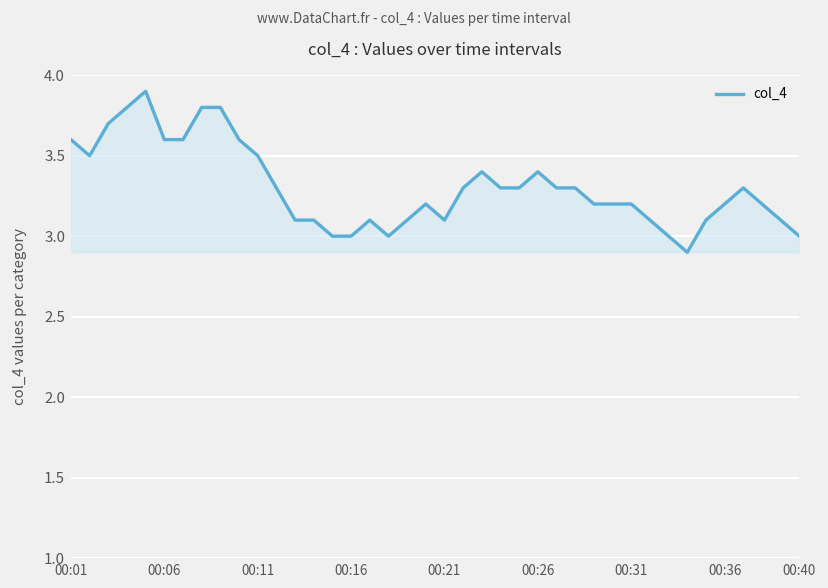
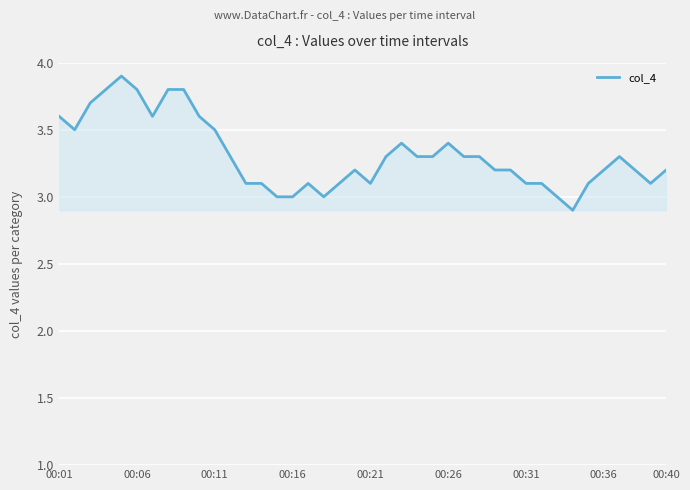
00:06: 3.6 -> 3.8
00:31: 3.2 -> 3.1
00:40: 3.0 -> 3.2
